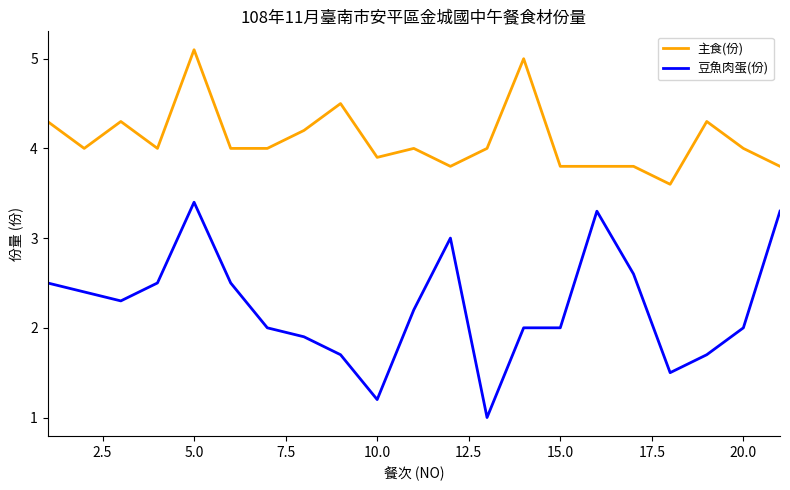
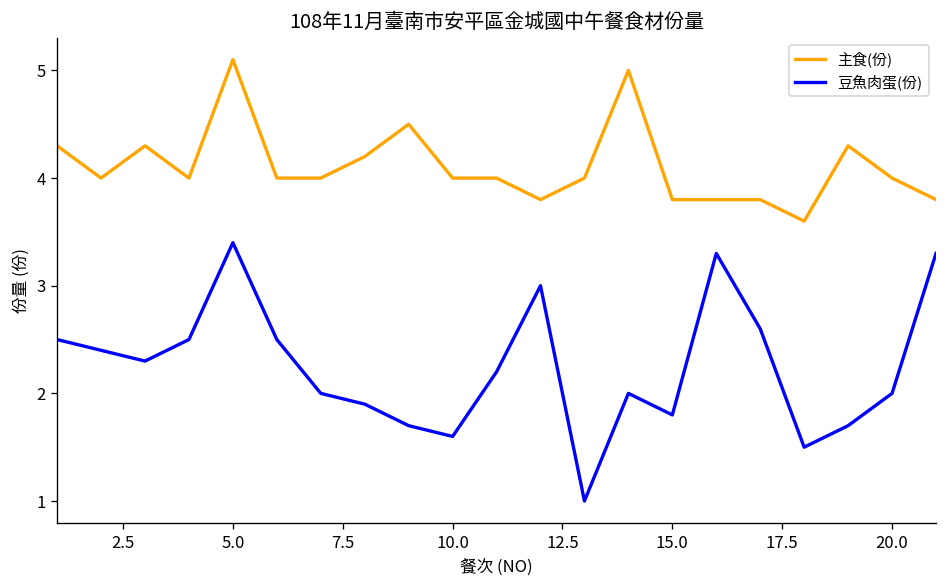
主食(份), 10.0: 3.9 -> 4.0
豆魚肉蛋(份), 10.0: 1.2 -> 1.6
豆魚肉蛋(份), 15.0: 2.0 -> 1.8
